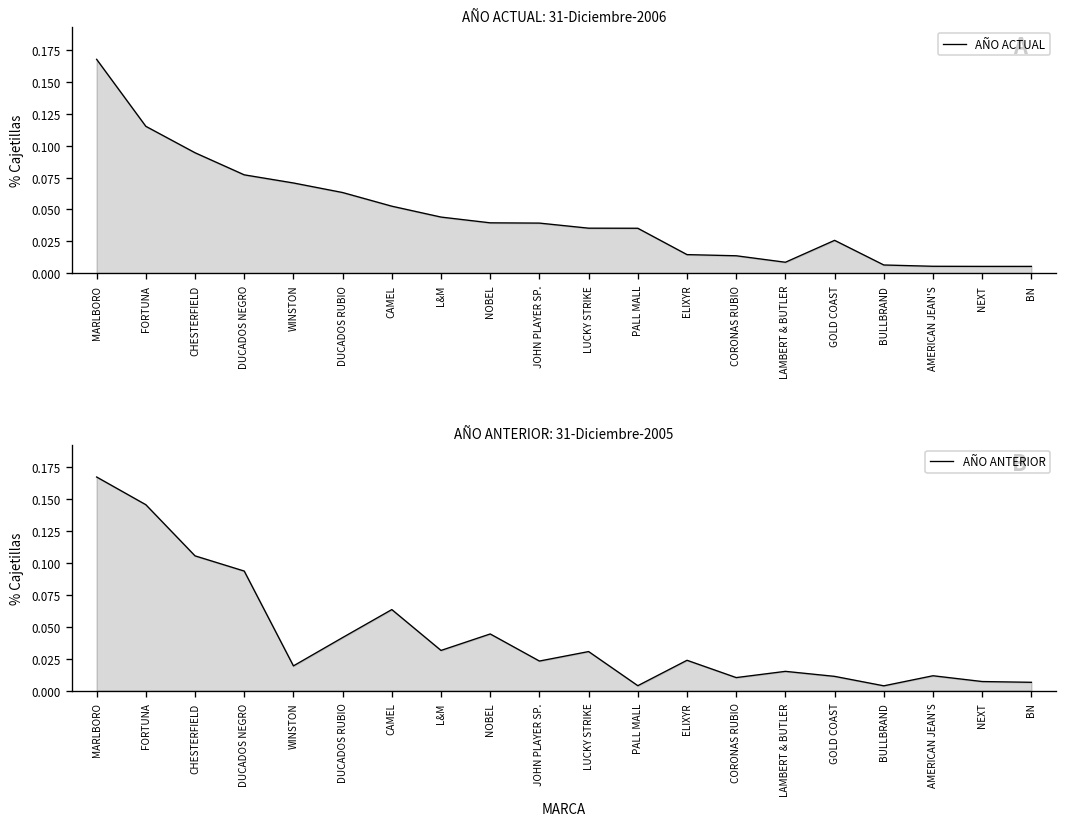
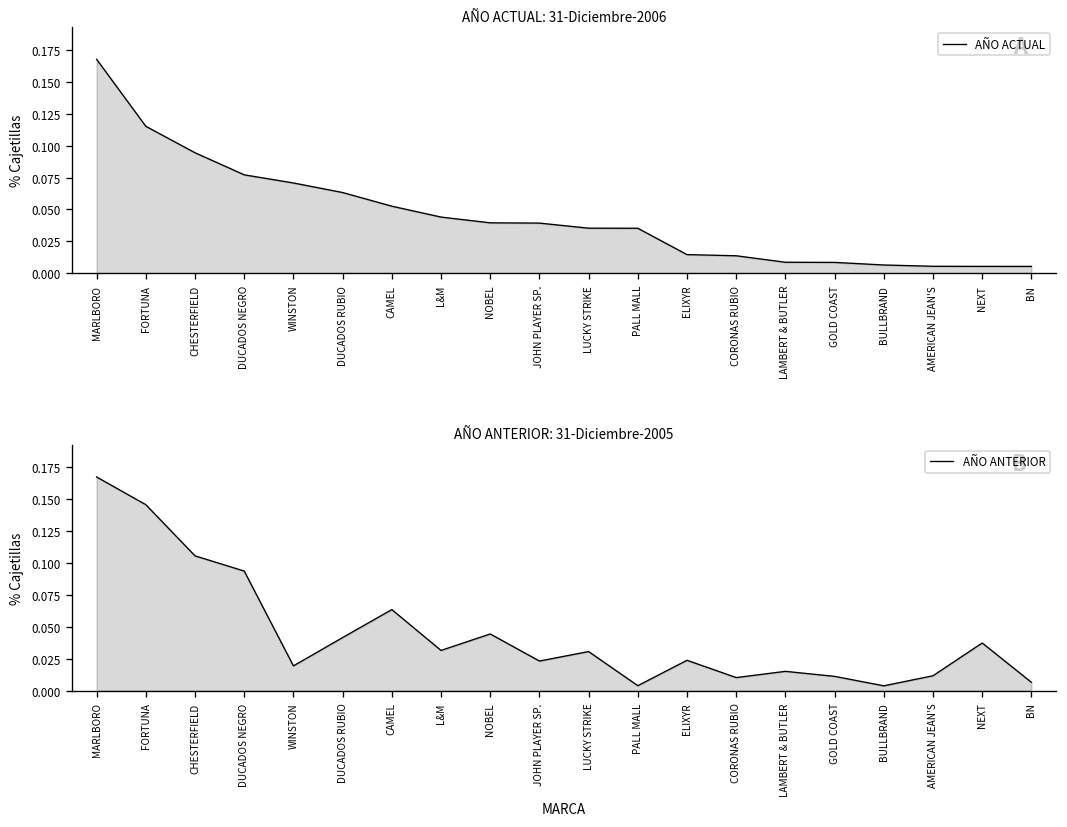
AÑO ACTUAL: 31-Diciembre-2006, GOLD COAST: 0.026 -> 0.008
AÑO ANTERIOR: 31-Diciembre-2005, NEXT: 0.007 -> 0.037
